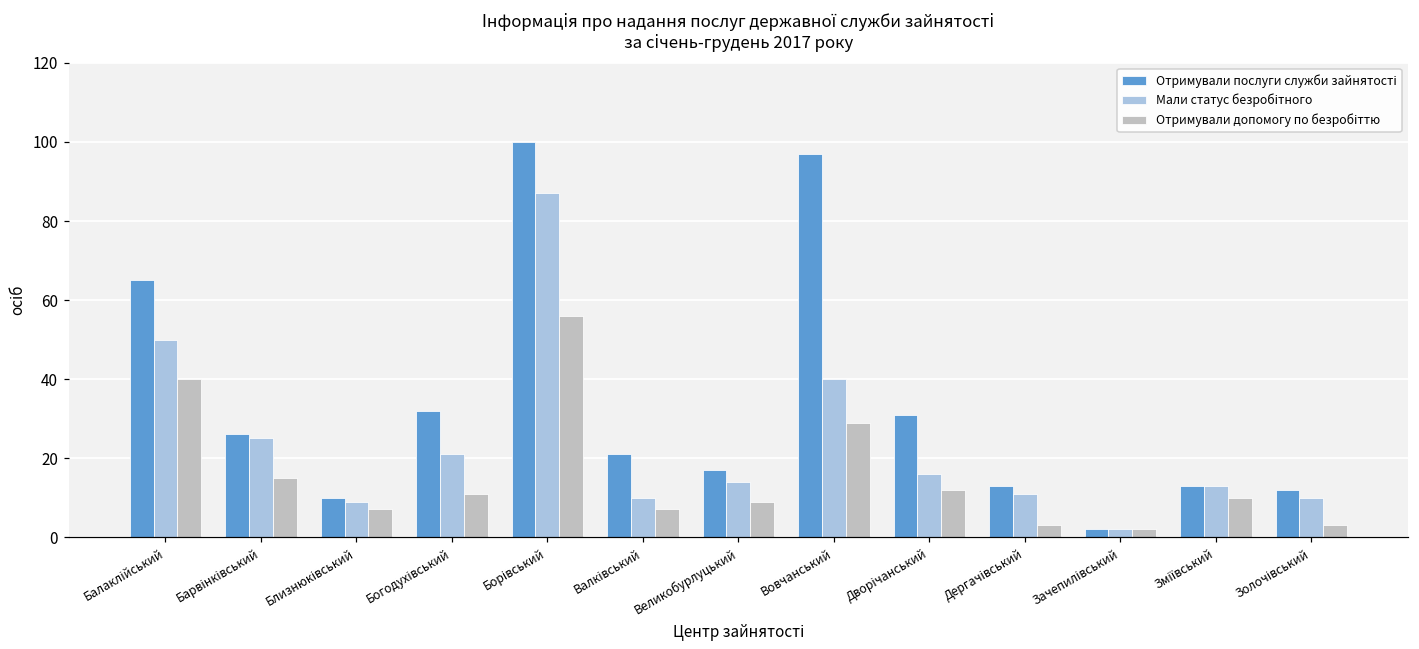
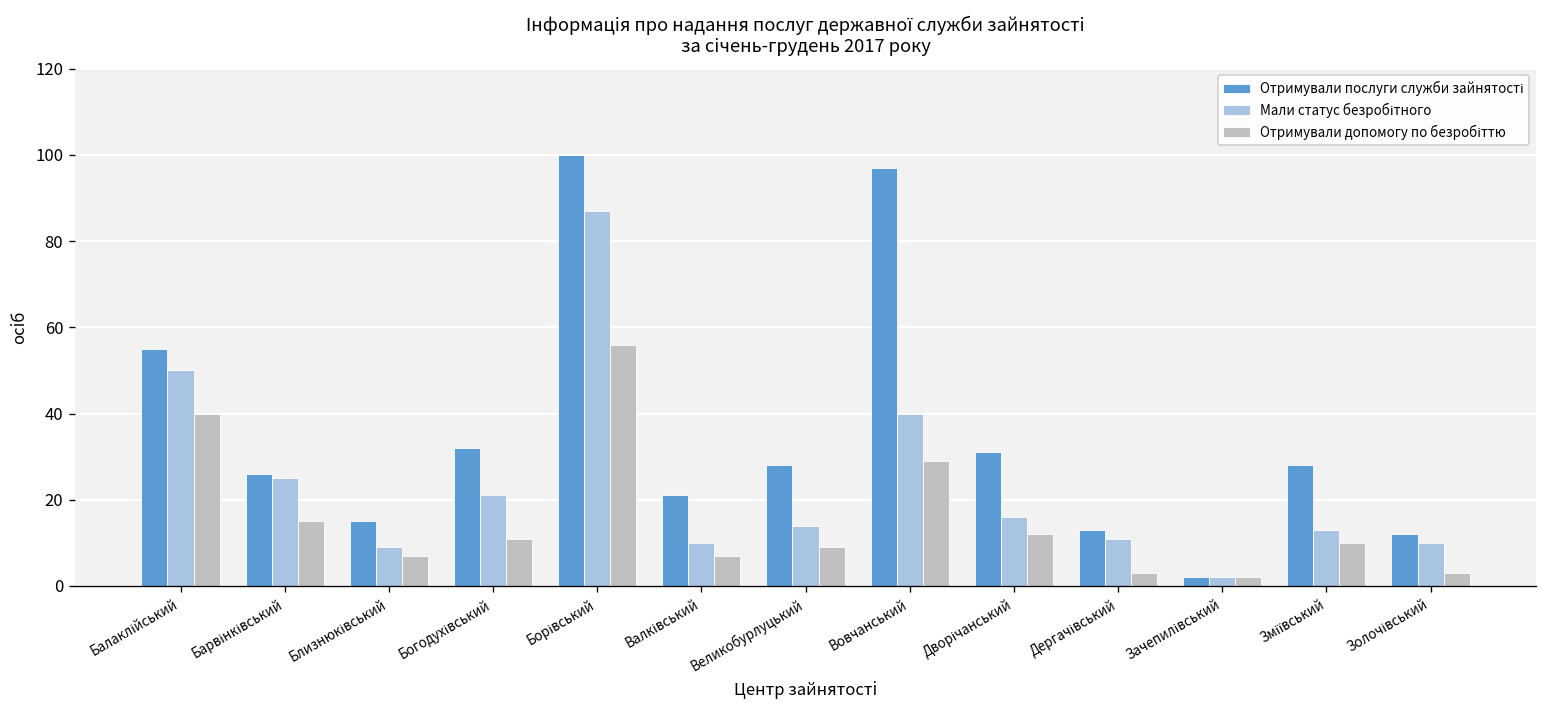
Отримували послуги служби зайнятості, Балаклійський: 65 -> 55
Отримували послуги служби зайнятості, Близнюківський: 10 -> 15
Отримували послуги служби зайнятості, Великобурлуцький: 17 -> 28
Отримували послуги служби зайнятості, Зміївський: 13 -> 28
